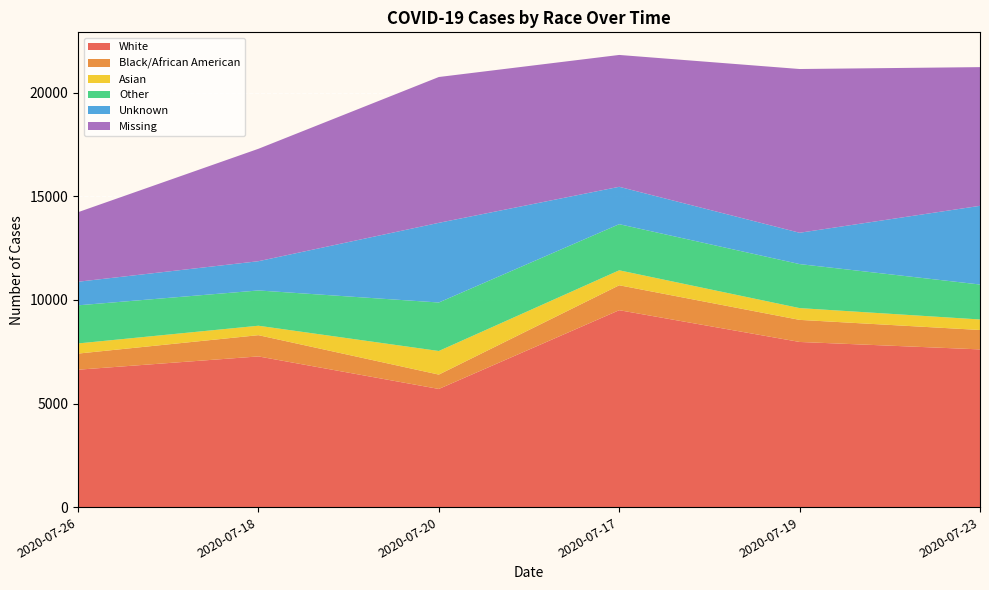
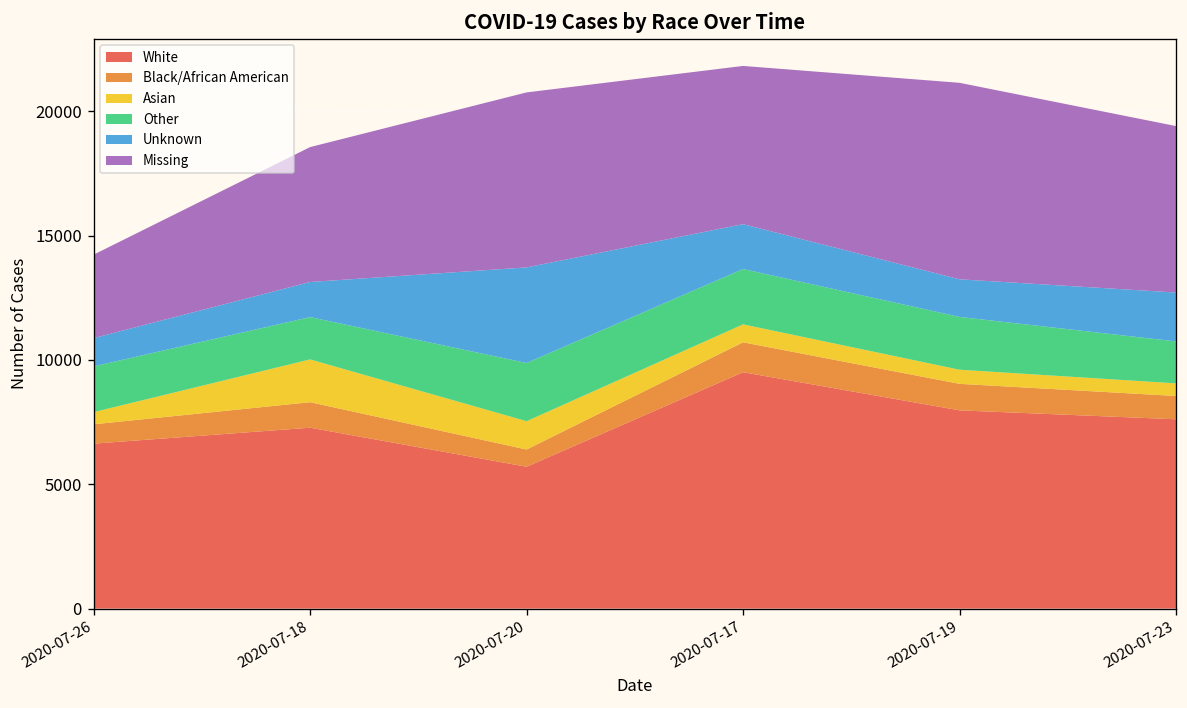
Asian, 2020-07-18: 500 -> 1700
Unknown, 2020-07-23: 3800 -> 2000
